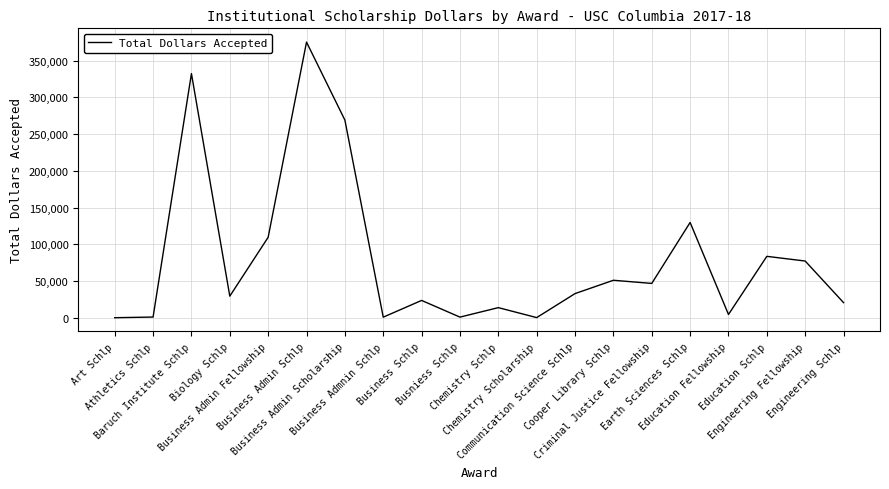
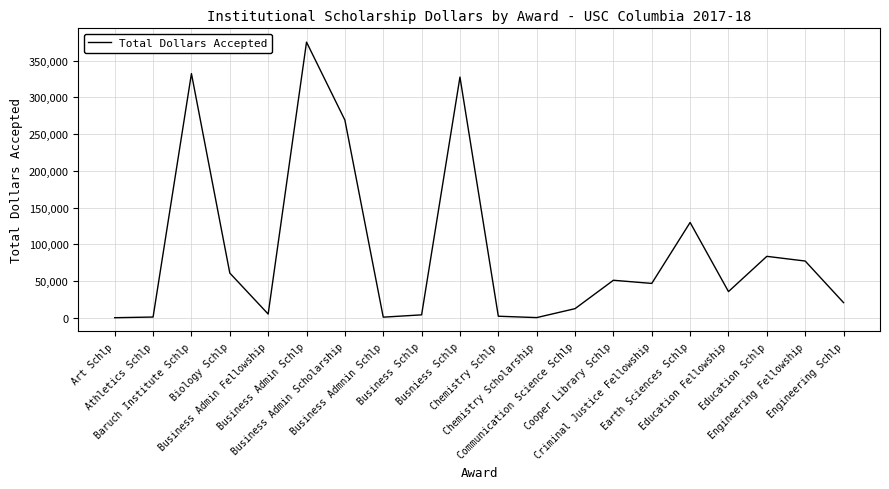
Biology Schlp: 30,000 -> 60,000
Business Admin Fellowship: 110,000 -> 10,000
Business Schlp: 20,000 -> 0
Busniess Schlp: 0 -> 330,000
Chemistry Schlp: 10,000 -> 0
Communication Science Schlp: 30,000 -> 10,000
Education Fellowship: 0 -> 40,000
